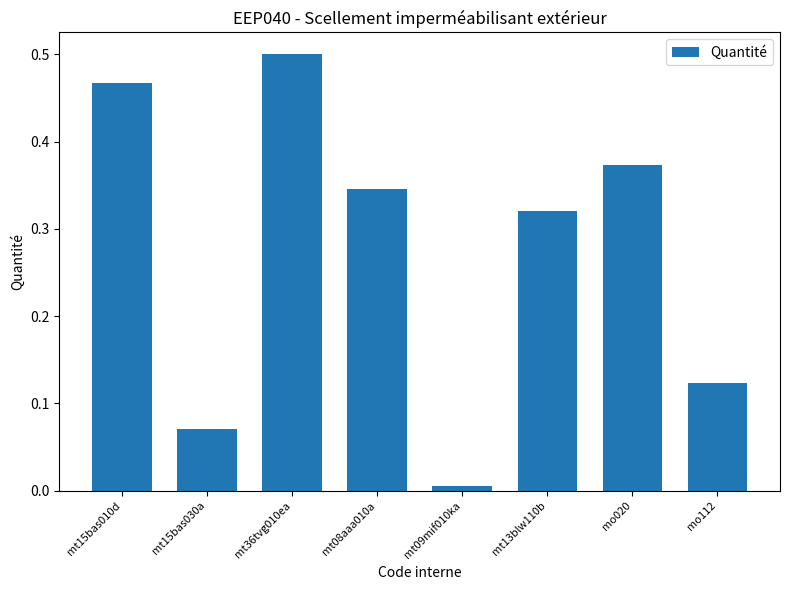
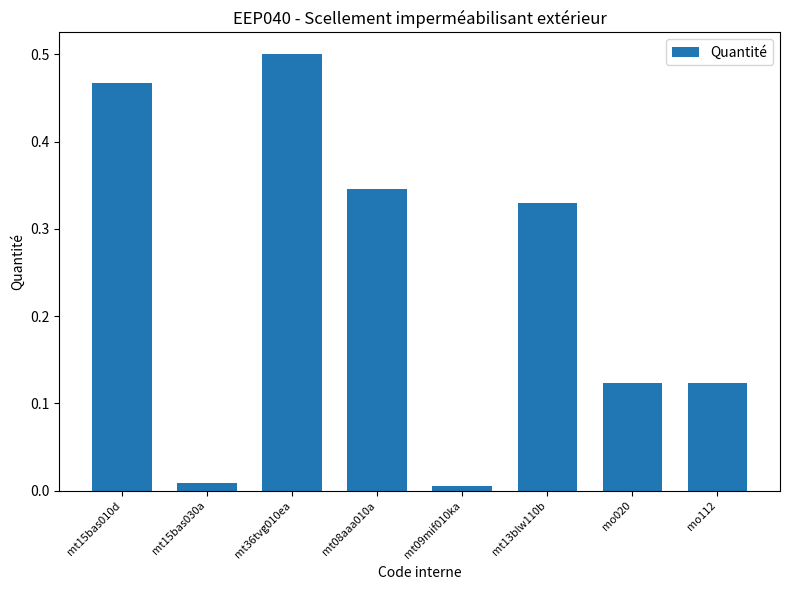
mt15bas030a: 0.07 -> 0.01
mt13blw110b: 0.32 -> 0.33
mo020: 0.37 -> 0.12
